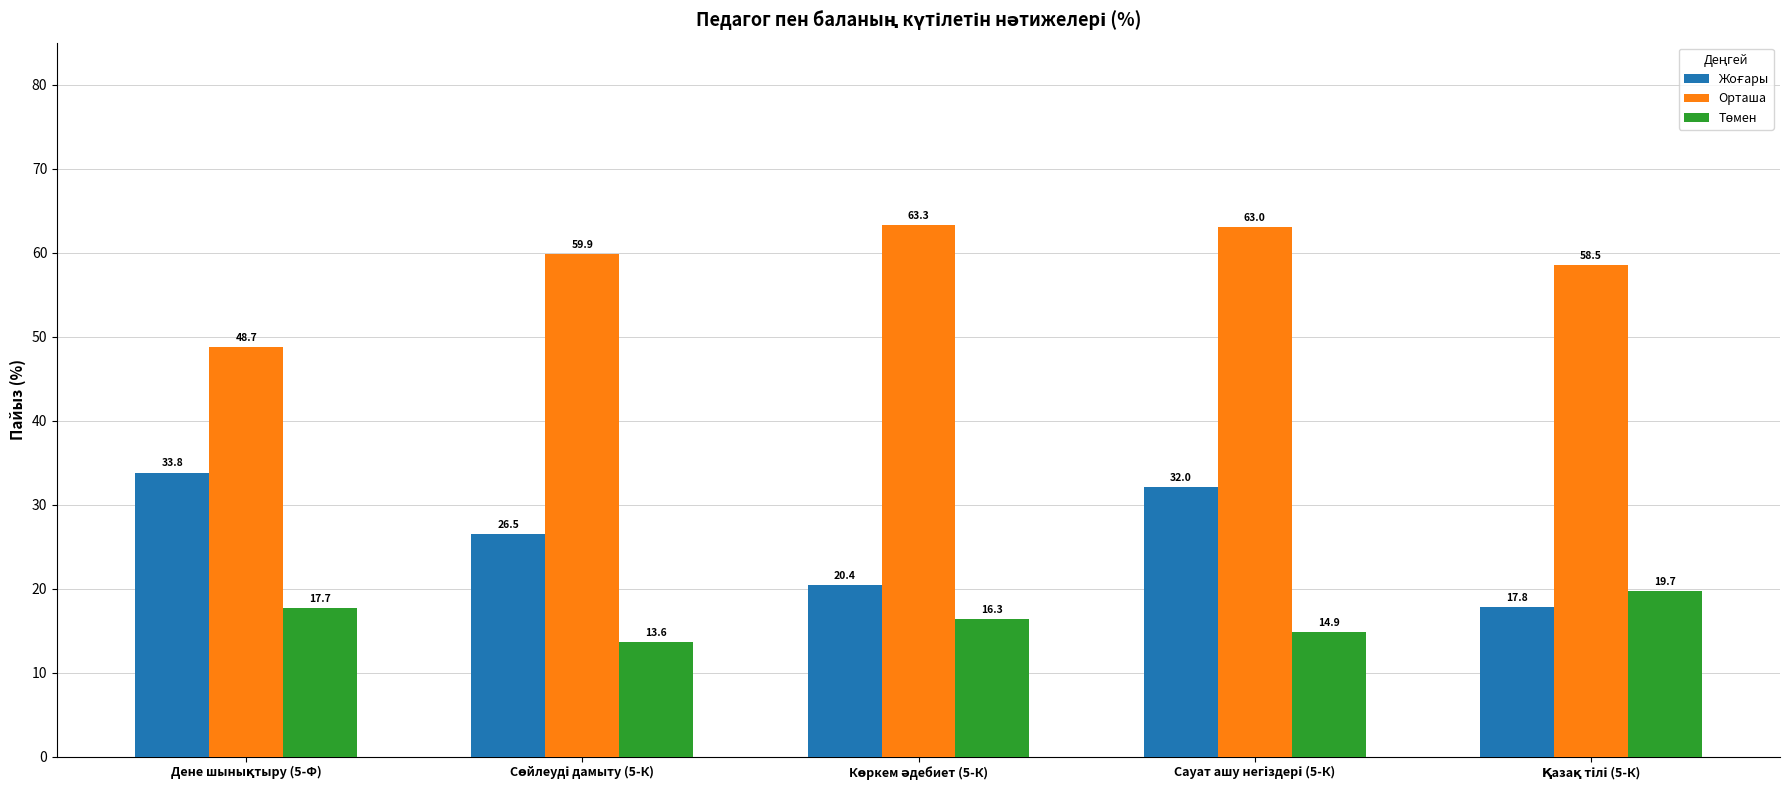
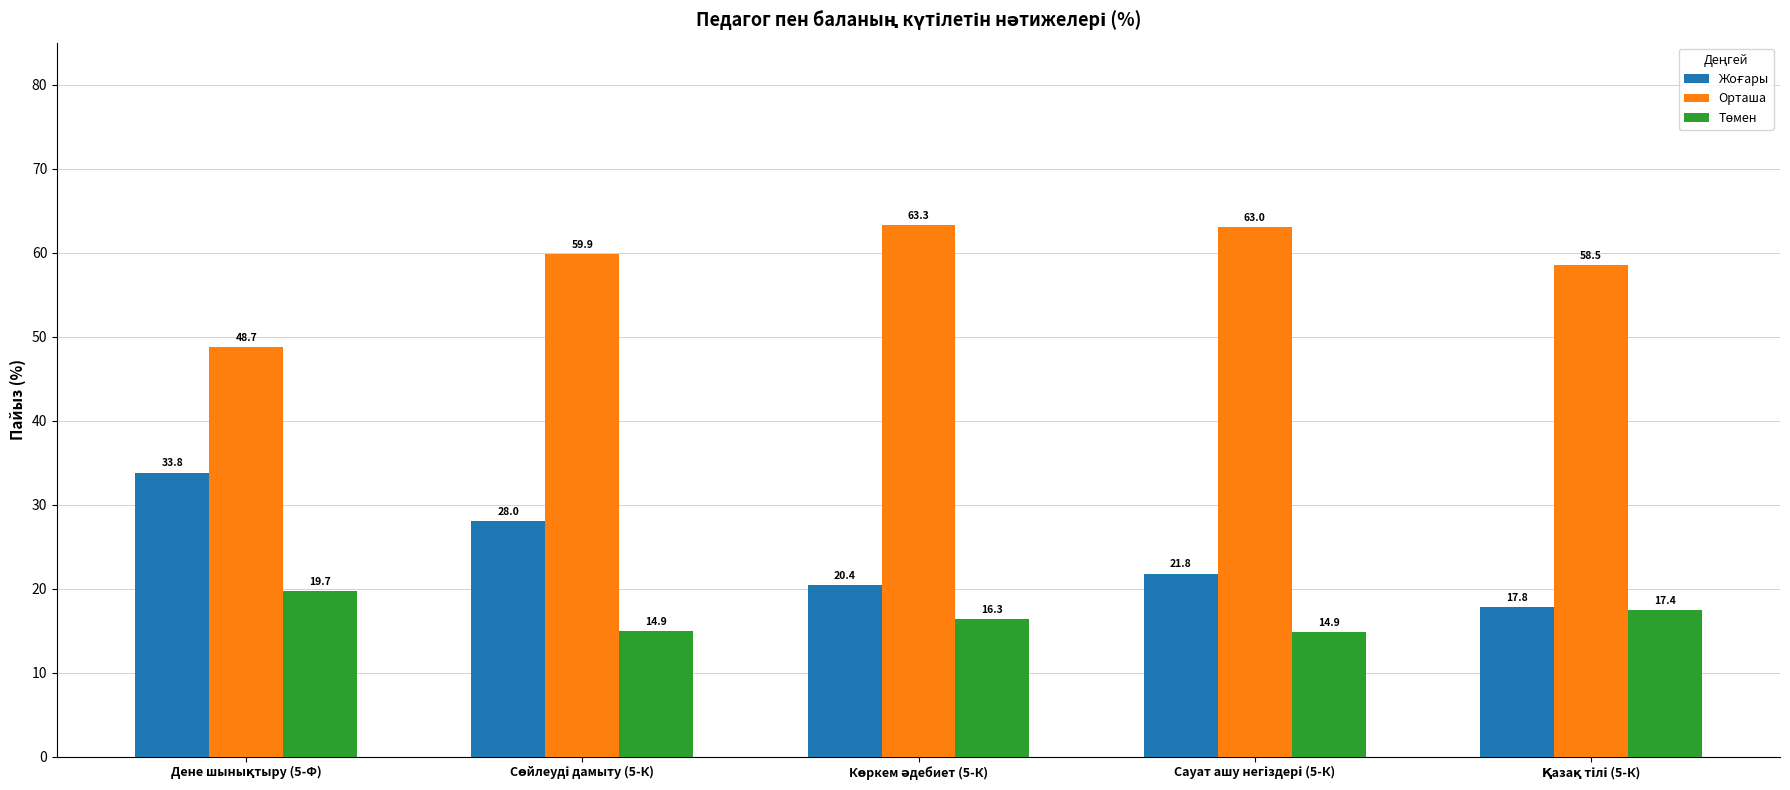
Төмен, Дене шынықтыру (5-Ф): 17.7 -> 19.7
Жоғары, Сөйлеуді дамыту (5-К): 26.5 -> 28.0
Төмен, Сөйлеуді дамыту (5-К): 13.6 -> 14.9
Жоғары, Сауат ашу негіздері (5-К): 32.0 -> 21.8
Төмен, Қазақ тілі (5-К): 19.7 -> 17.4
